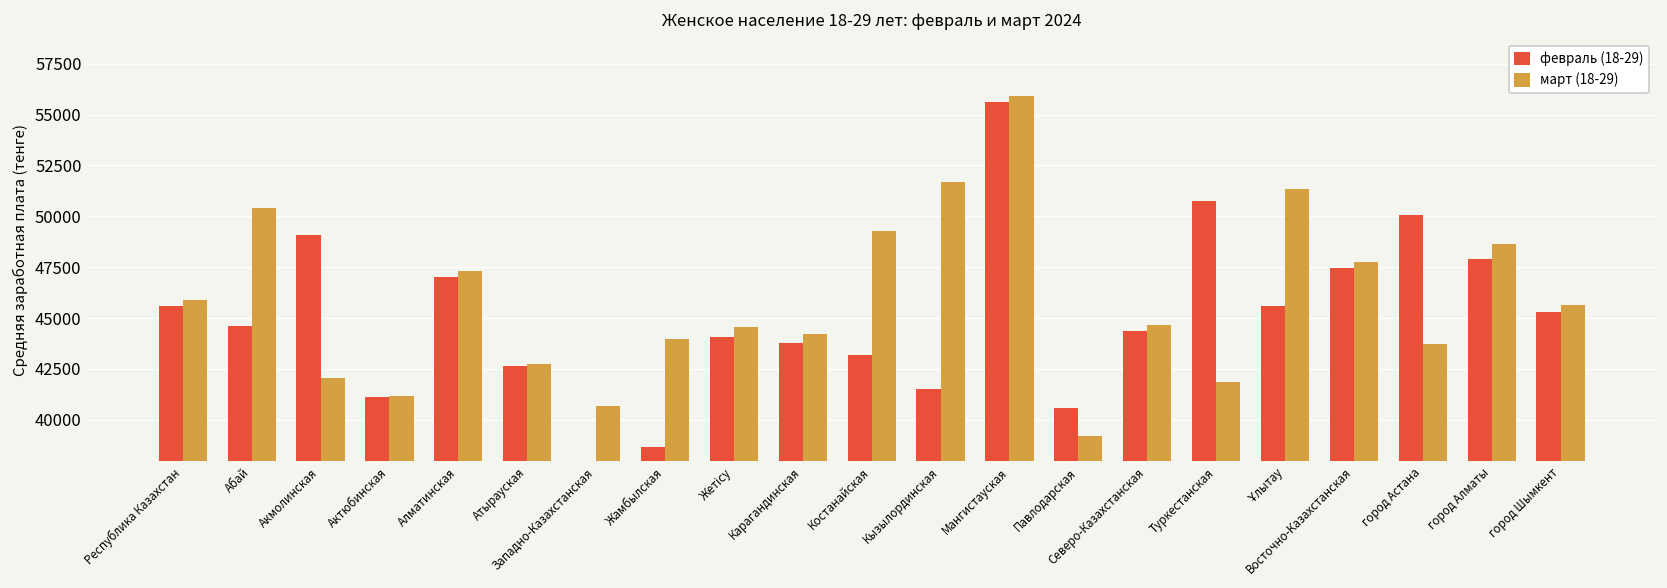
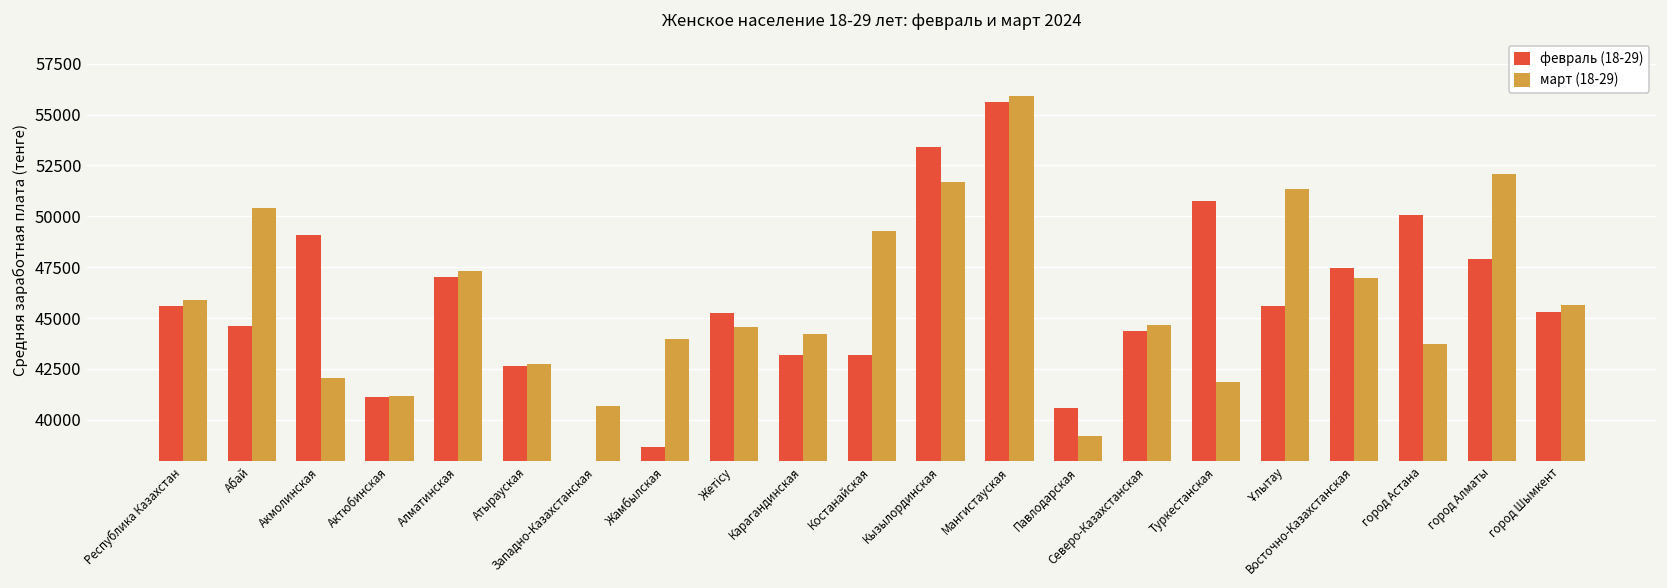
февраль (18-29), Жетісу: 44100 -> 45200
февраль (18-29), Карагандинская: 43800 -> 43200
февраль (18-29), Кызылординская: 41500 -> 53400
март (18-29), Восточно-Казахстанская: 47800 -> 47000
март (18-29), город Алматы: 48600 -> 52100
